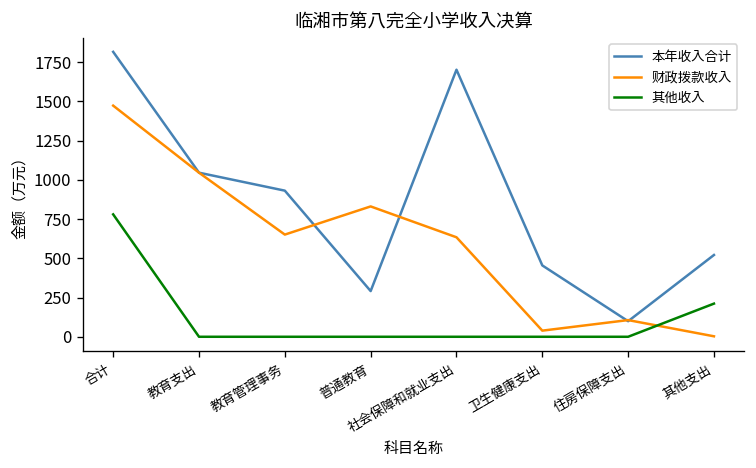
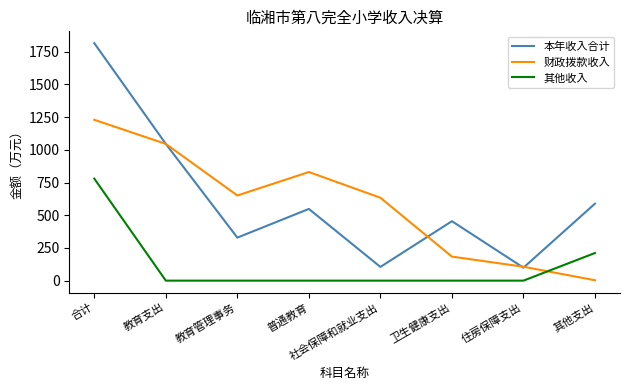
财政拨款收入, 合计: 1470 -> 1230
本年收入合计, 教育管理事务: 930 -> 330
本年收入合计, 普通教育: 290 -> 550
本年收入合计, 社会保障和就业支出: 1700 -> 100
财政拨款收入, 卫生健康支出: 40 -> 180
本年收入合计, 其他支出: 520 -> 590
